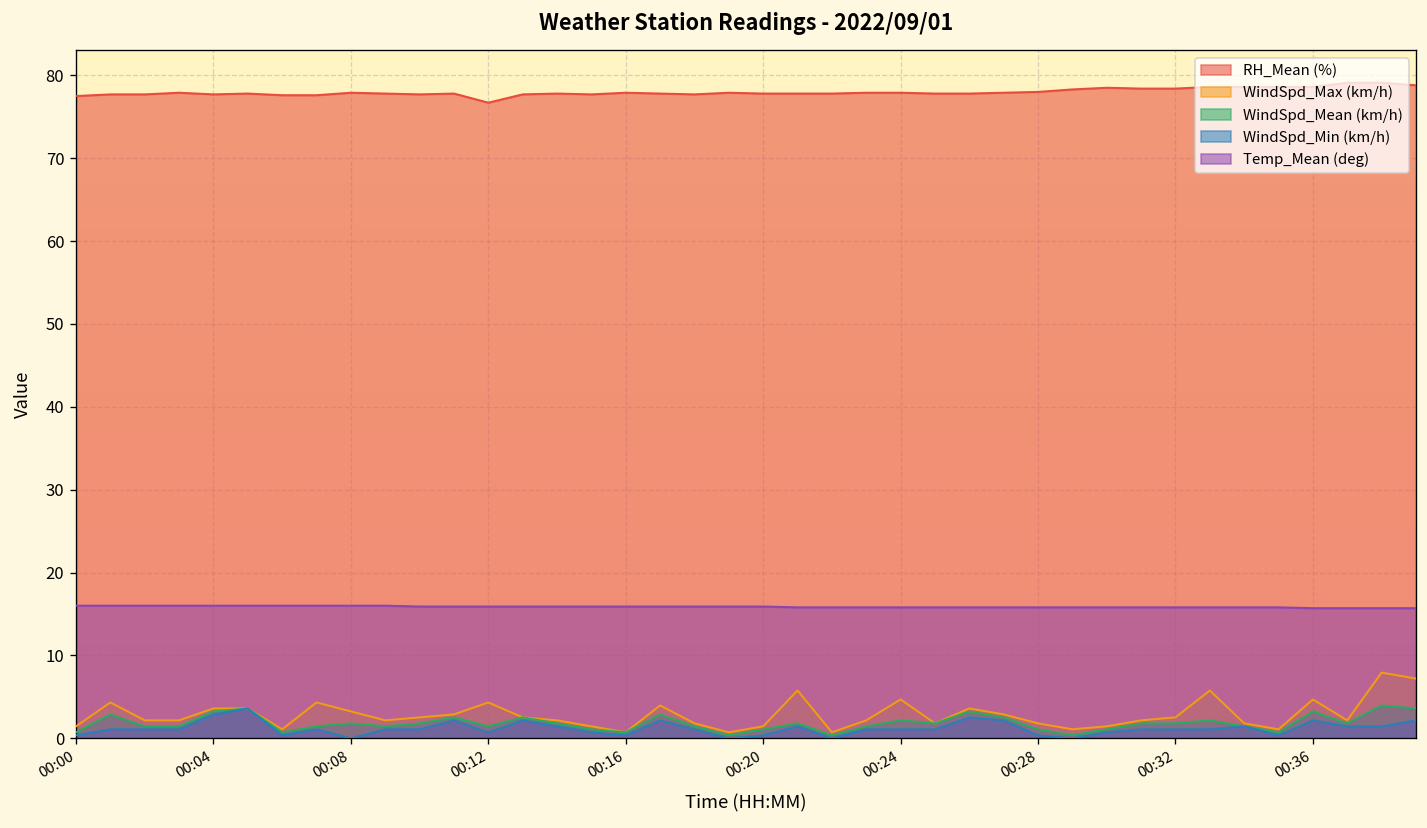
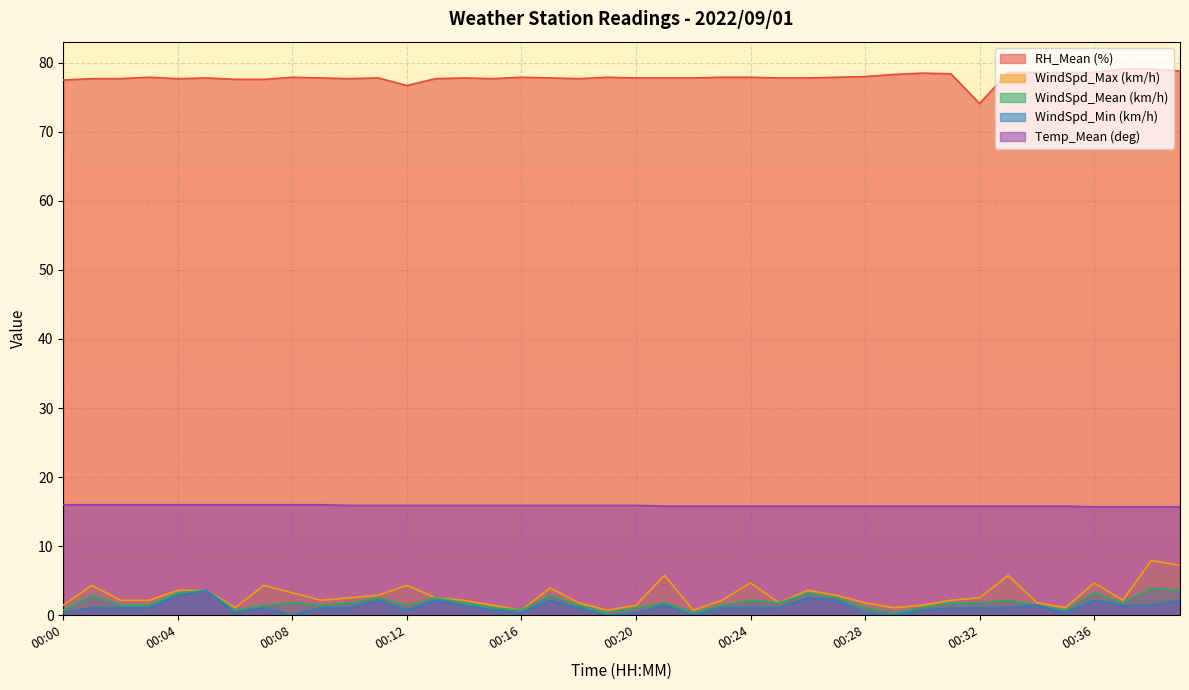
RH_Mean (%), 00:32: 78 -> 74
